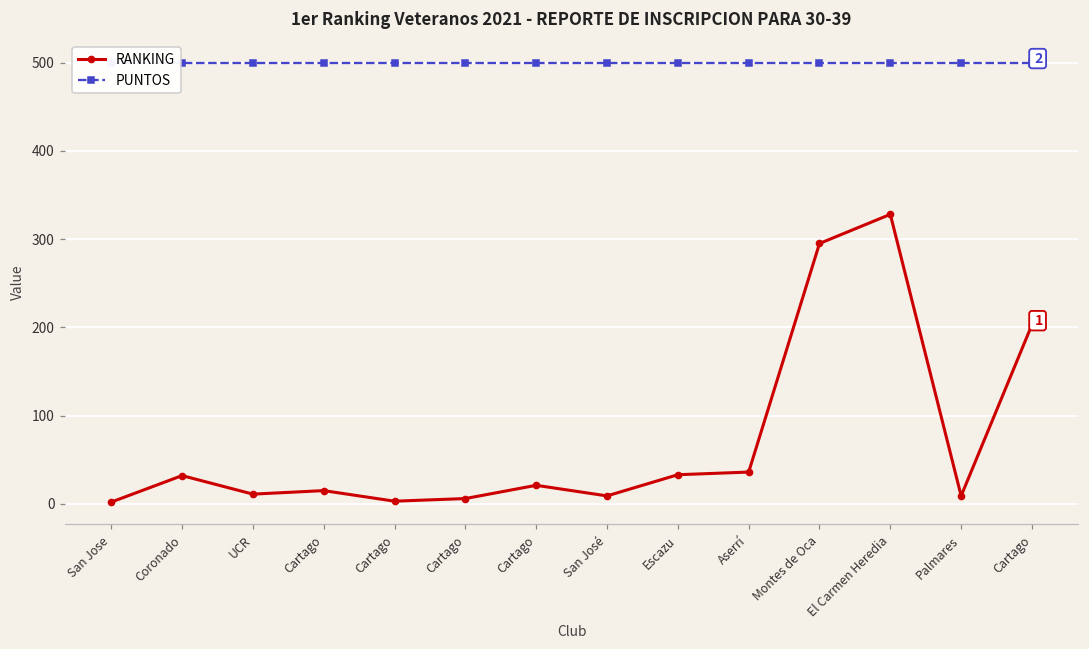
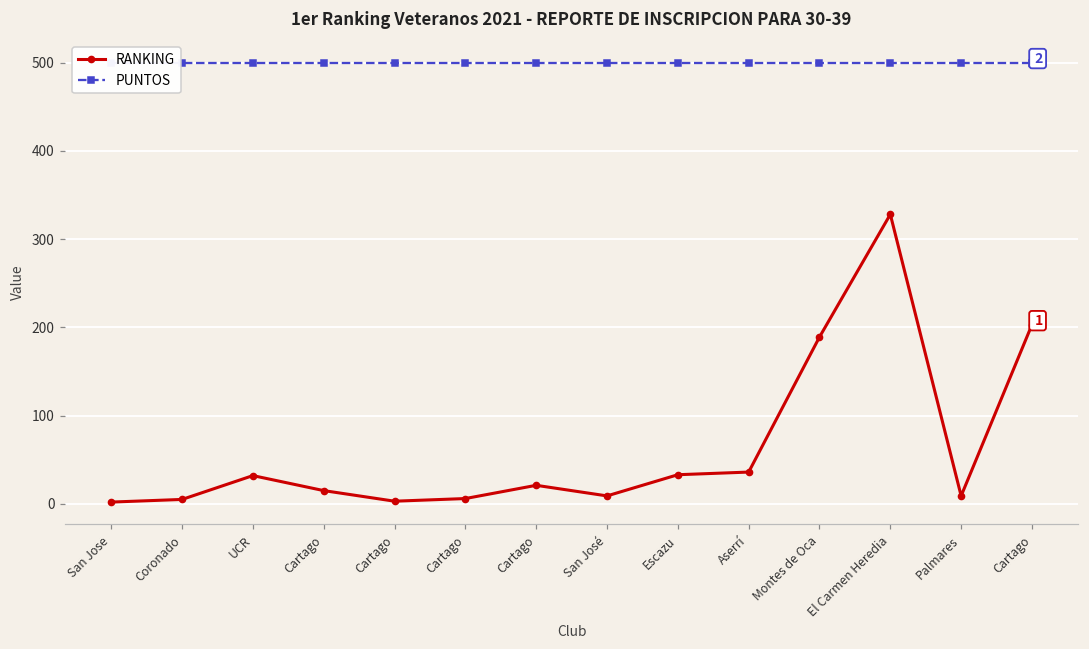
RANKING, Coronado: 30 -> 10
RANKING, UCR: 10 -> 30
RANKING, Montes de Oca: 300 -> 190
